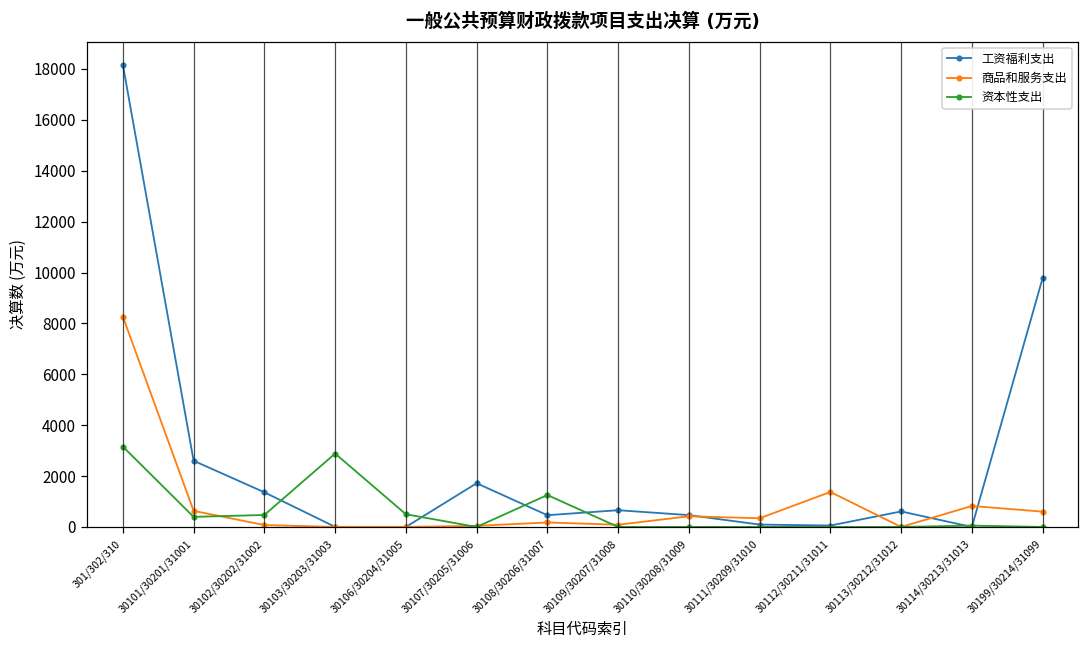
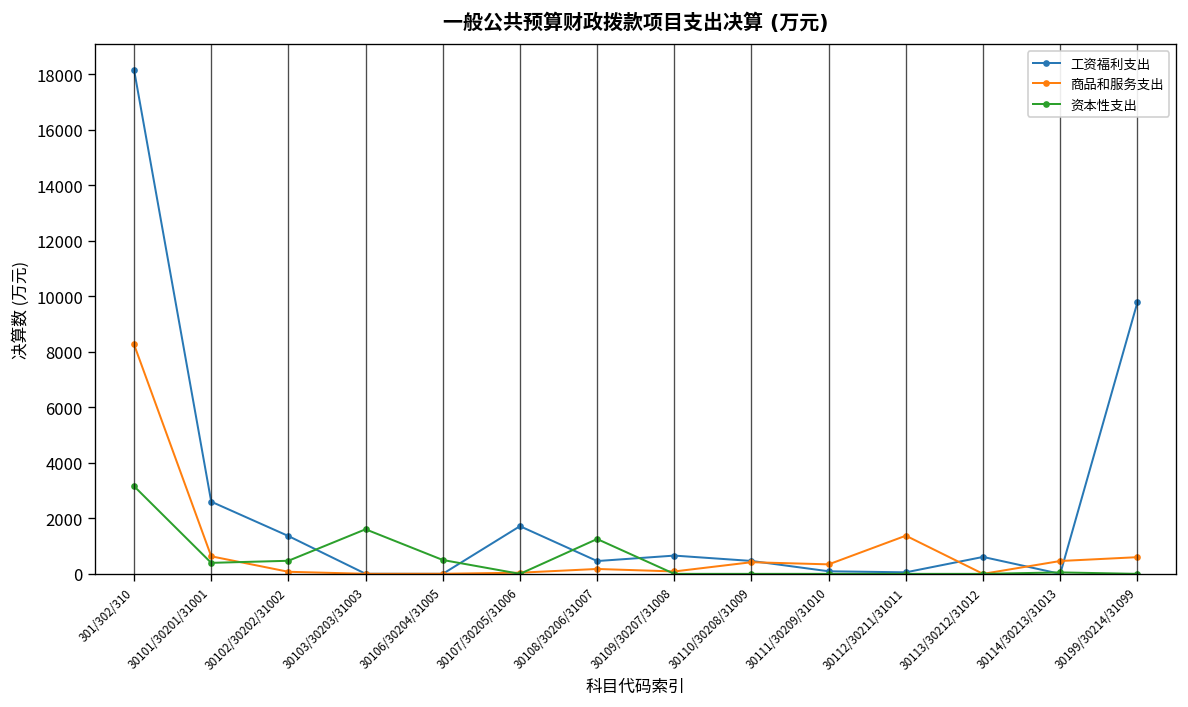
资本性支出, 30103/30203/31003: 2900 -> 1600
商品和服务支出, 30114/30213/31013: 800 -> 500
